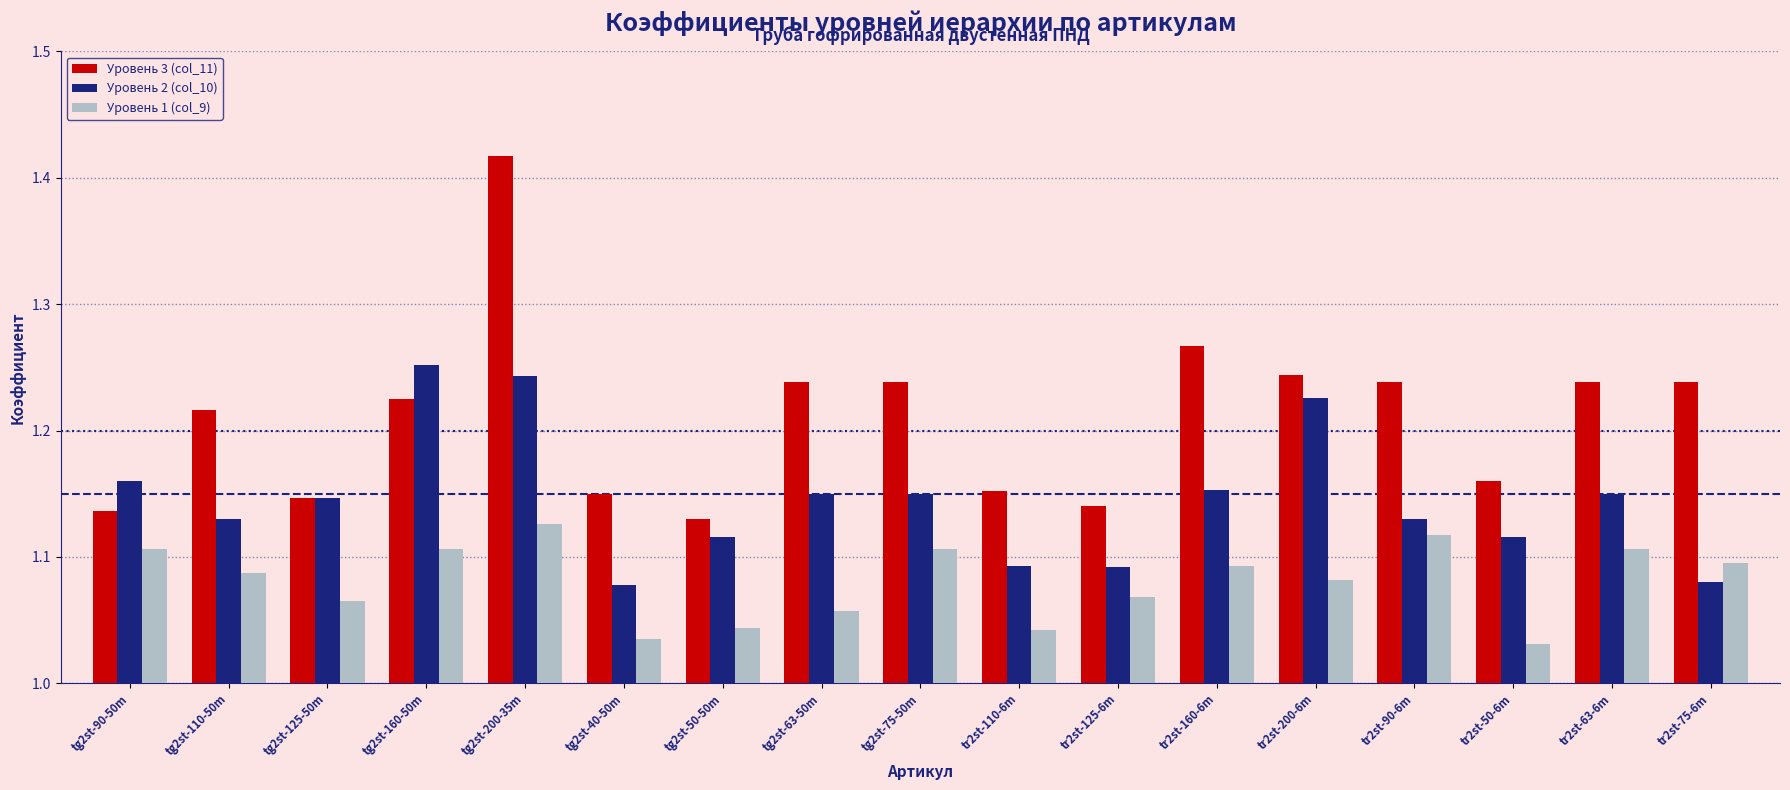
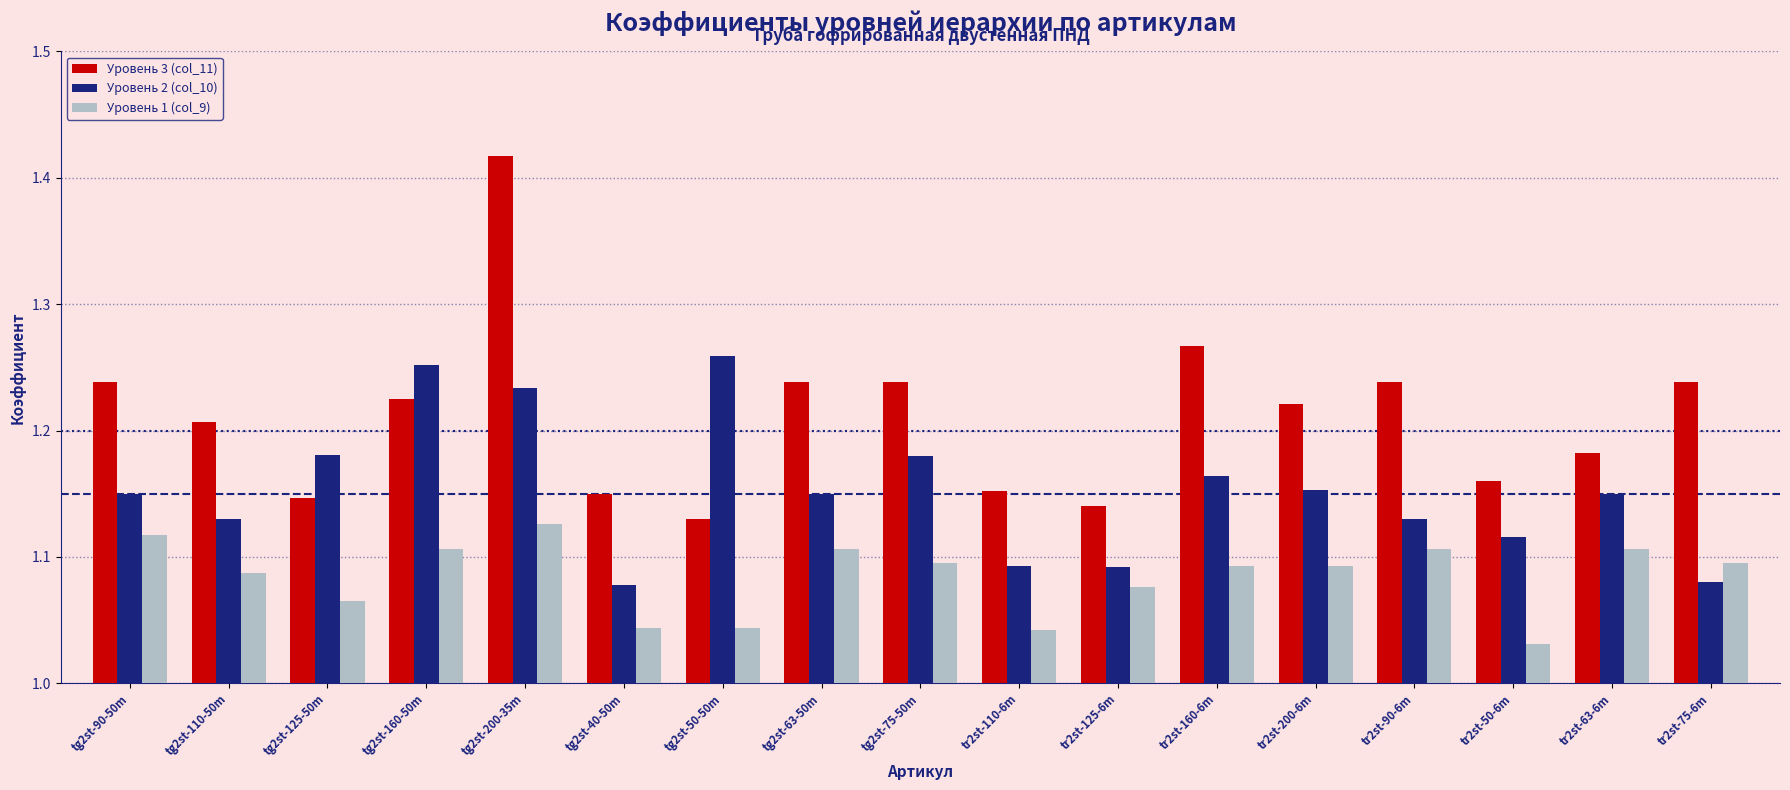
Уровень 3 (col_11), tg2st-90-50m: 1.136 -> 1.238
Уровень 2 (col_10), tg2st-90-50m: 1.16 -> 1.15
Уровень 1 (col_9), tg2st-90-50m: 1.106 -> 1.117
Уровень 3 (col_11), tg2st-110-50m: 1.216 -> 1.207
Уровень 2 (col_10), tg2st-125-50m: 1.147 -> 1.181
Уровень 2 (col_10), tg2st-200-35m: 1.243 -> 1.234
Уровень 1 (col_9), tg2st-40-50m: 1.035 -> 1.044
Уровень 2 (col_10), tg2st-50-50m: 1.116 -> 1.259
Уровень 1 (col_9), tg2st-63-50m: 1.057 -> 1.106
Уровень 2 (col_10), tg2st-75-50m: 1.15 -> 1.18
Уровень 1 (col_9), tg2st-75-50m: 1.106 -> 1.095
Уровень 1 (col_9), tr2st-125-6m: 1.068 -> 1.076
Уровень 2 (col_10), tr2st-160-6m: 1.153 -> 1.164
Уровень 3 (col_11), tr2st-200-6m: 1.244 -> 1.221
Уровень 2 (col_10), tr2st-200-6m: 1.226 -> 1.153
Уровень 1 (col_9), tr2st-200-6m: 1.082 -> 1.093
Уровень 1 (col_9), tr2st-90-6m: 1.117 -> 1.106
Уровень 3 (col_11), tr2st-63-6m: 1.238 -> 1.182
